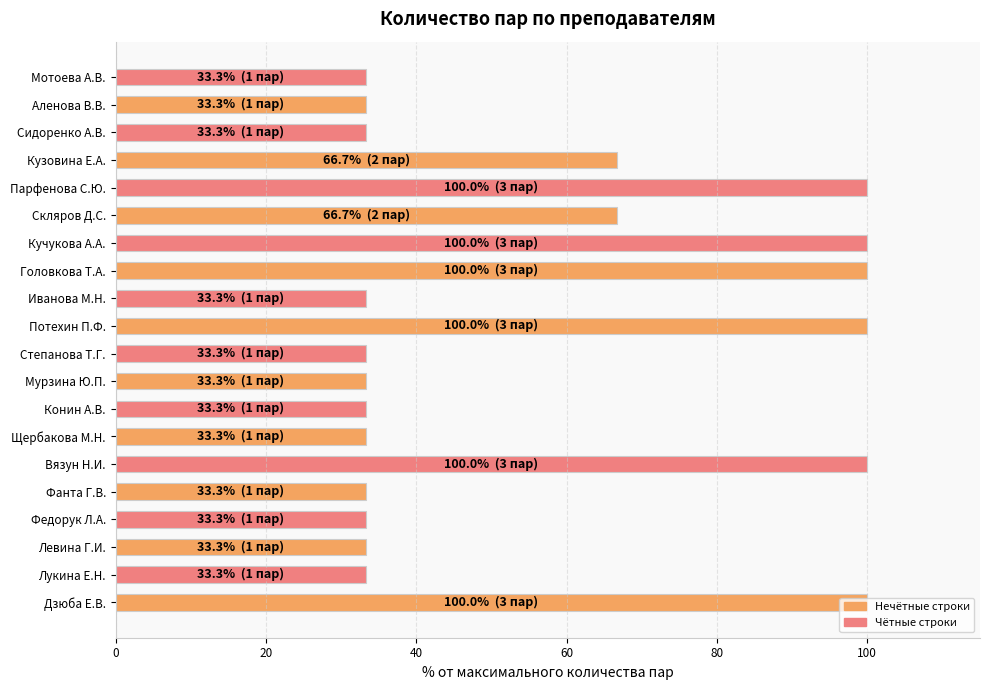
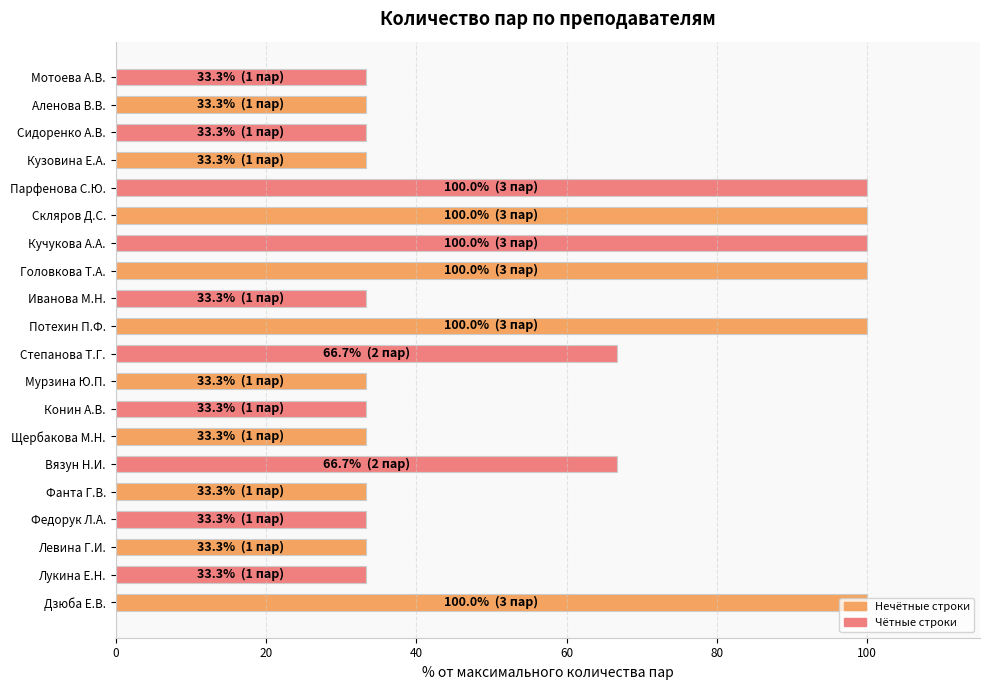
Кузовина Е.А.: 66.7% (2 пар) -> 33.3% (1 пар)
Скляров Д.С.: 66.7% (2 пар) -> 100.0% (3 пар)
Степанова Т.Г.: 33.3% (1 пар) -> 66.7% (2 пар)
Вязун Н.И.: 100.0% (3 пар) -> 66.7% (2 пар)
